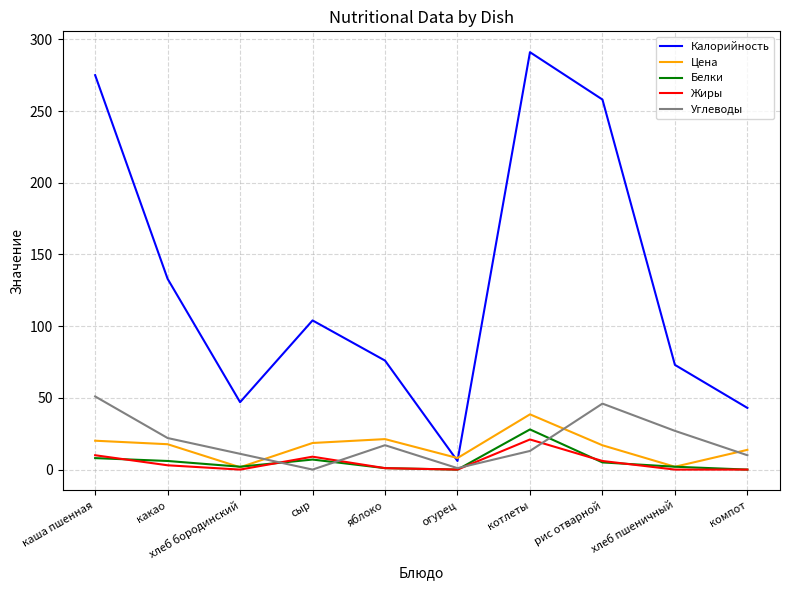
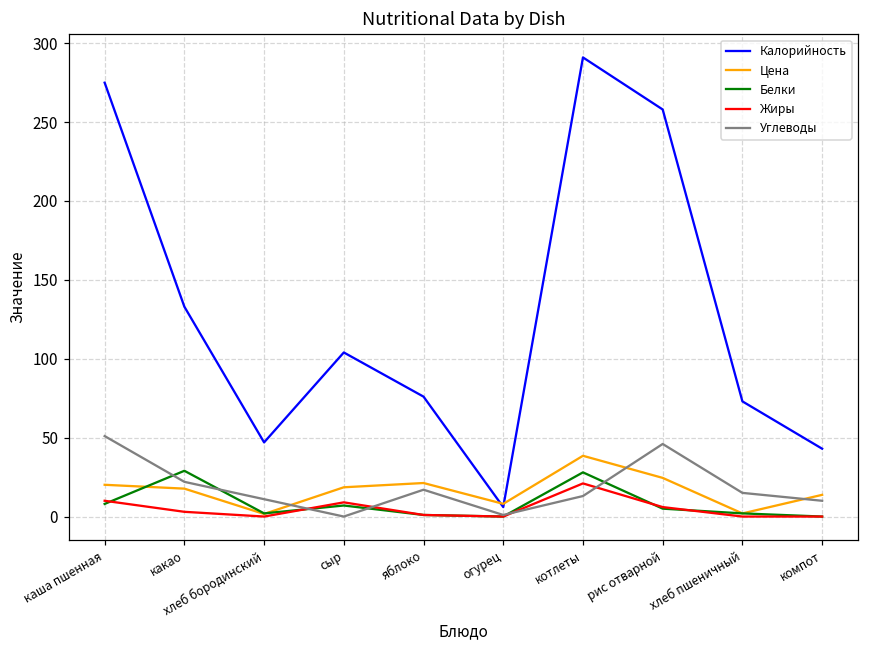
Белки, какао: 6 -> 29
Цена, рис отварной: 17 -> 25
Углеводы, хлеб пшеничный: 27 -> 15
